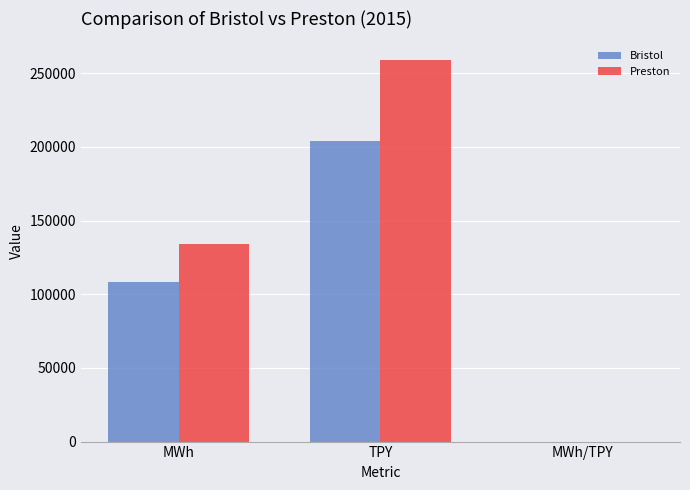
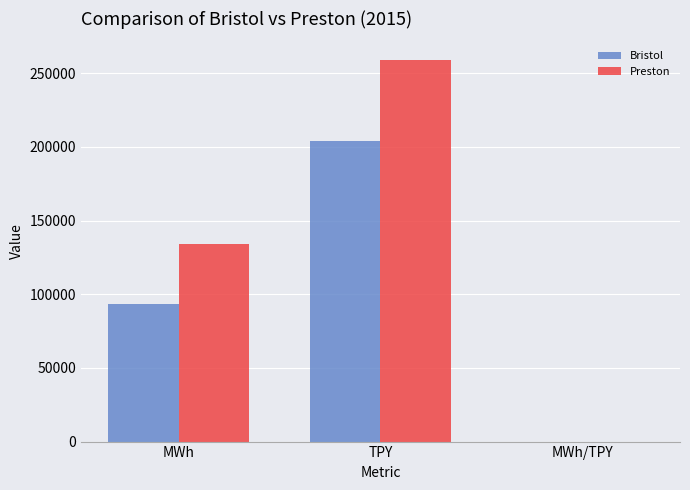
Bristol, MWh: 109000 -> 93000
